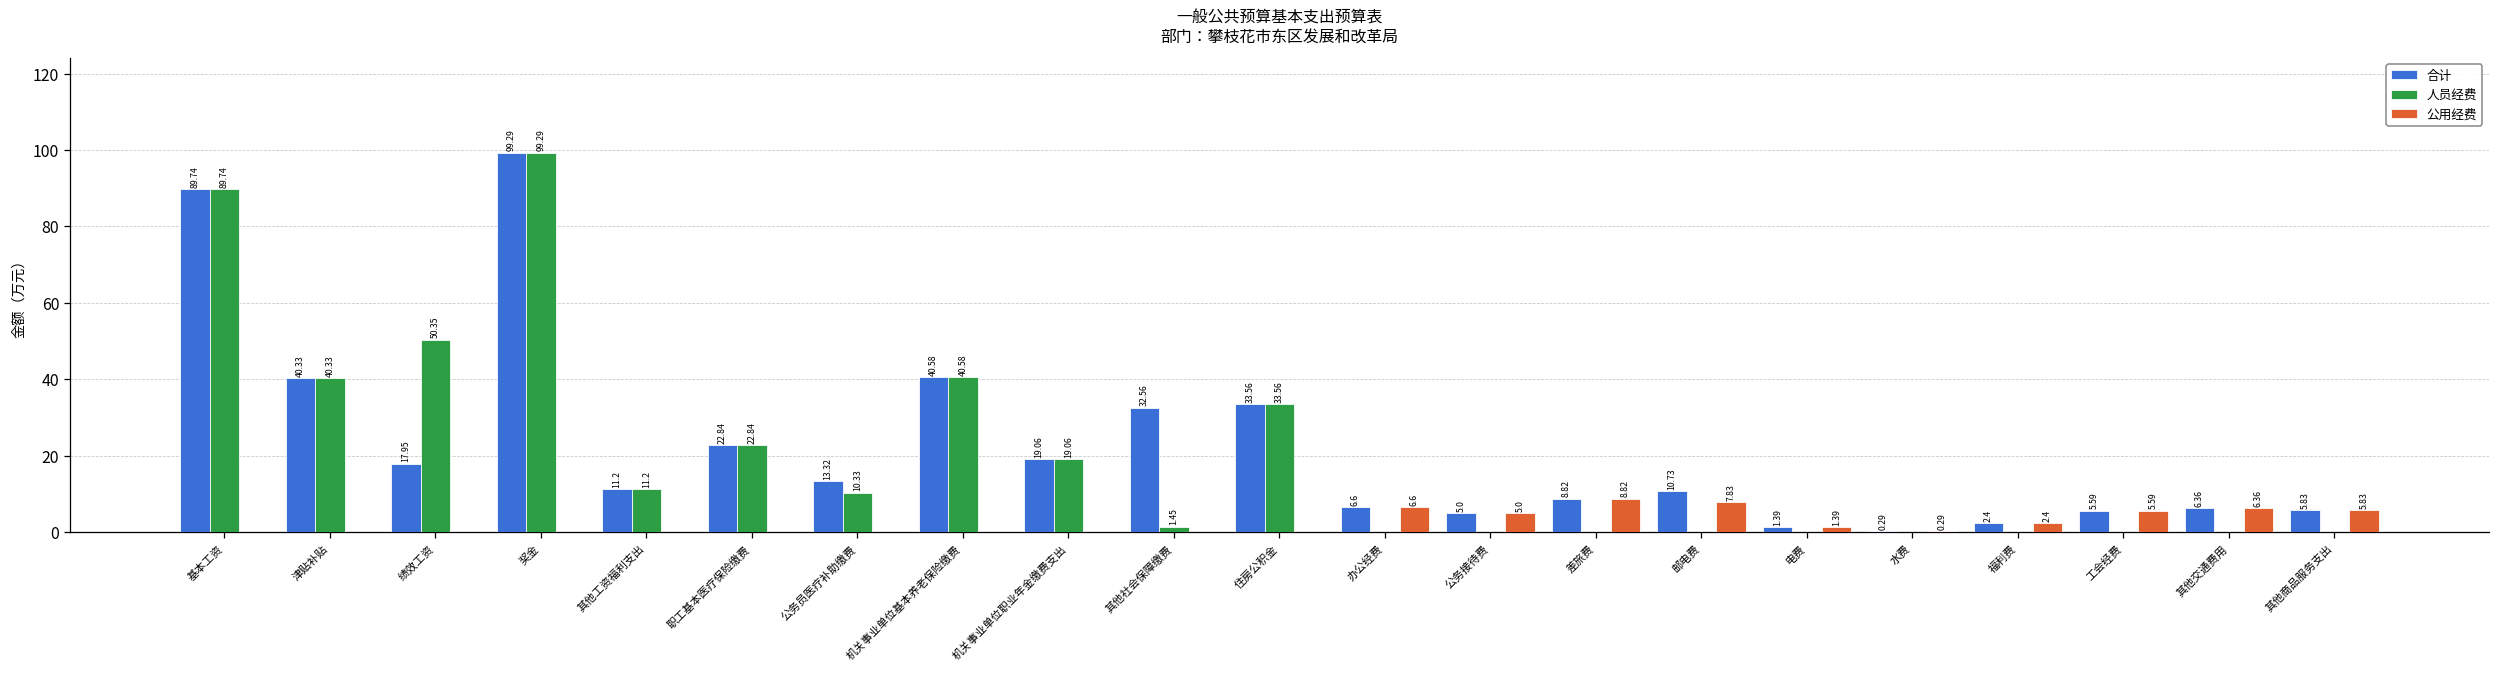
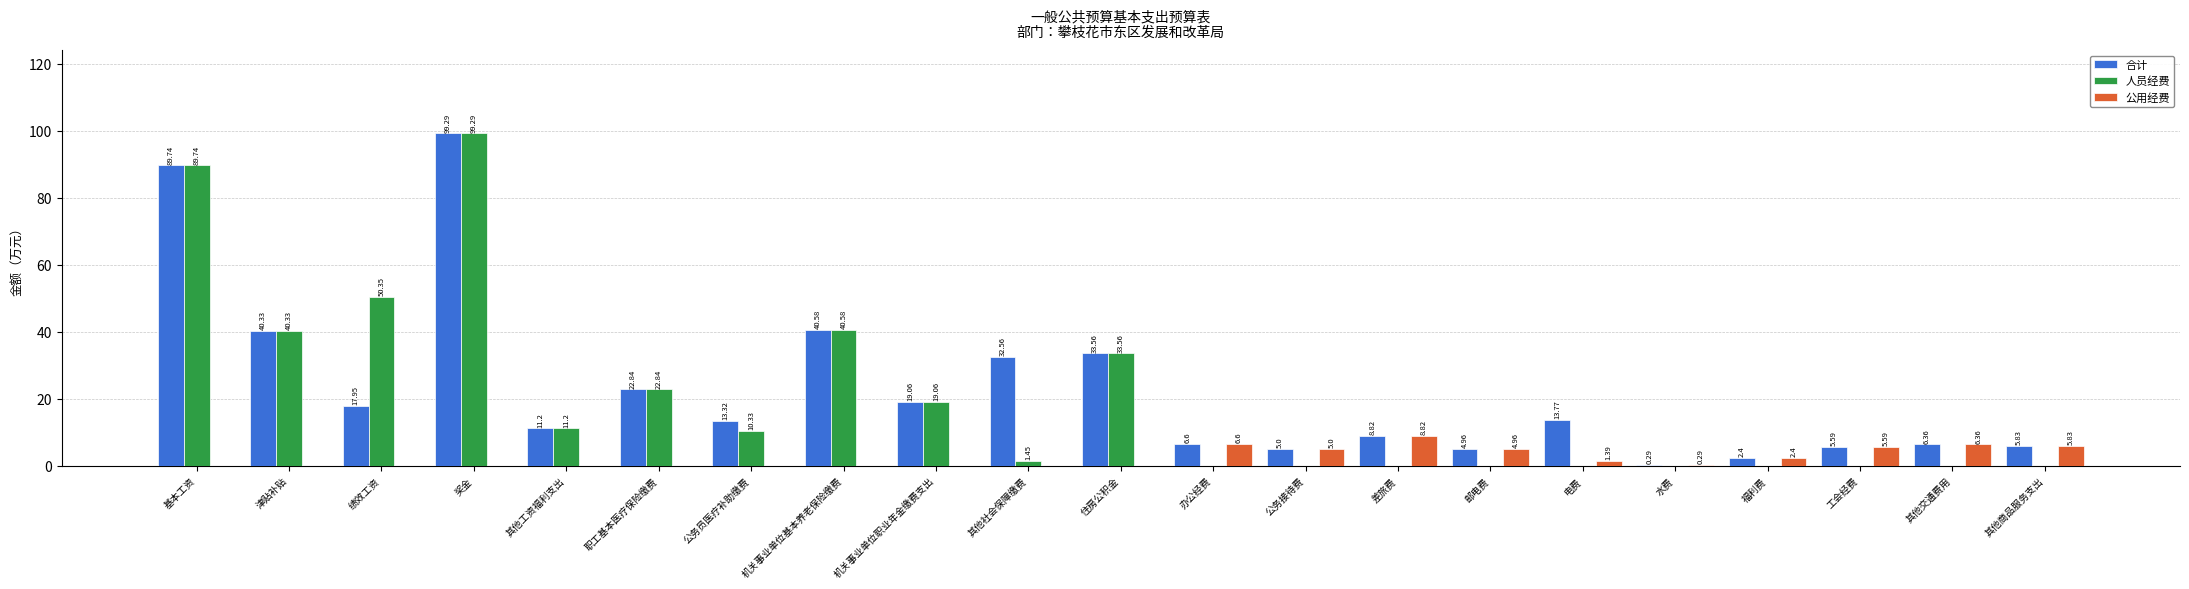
合计, 邮电费: 10.73 -> 4.96
公用经费, 邮电费: 7.83 -> 4.96
合计, 电费: 1.39 -> 13.77
